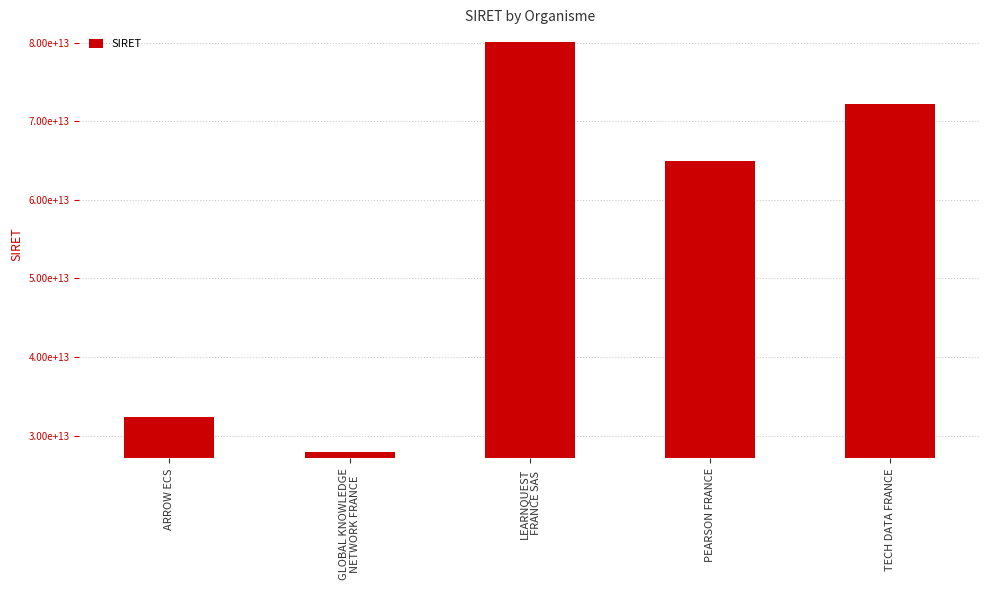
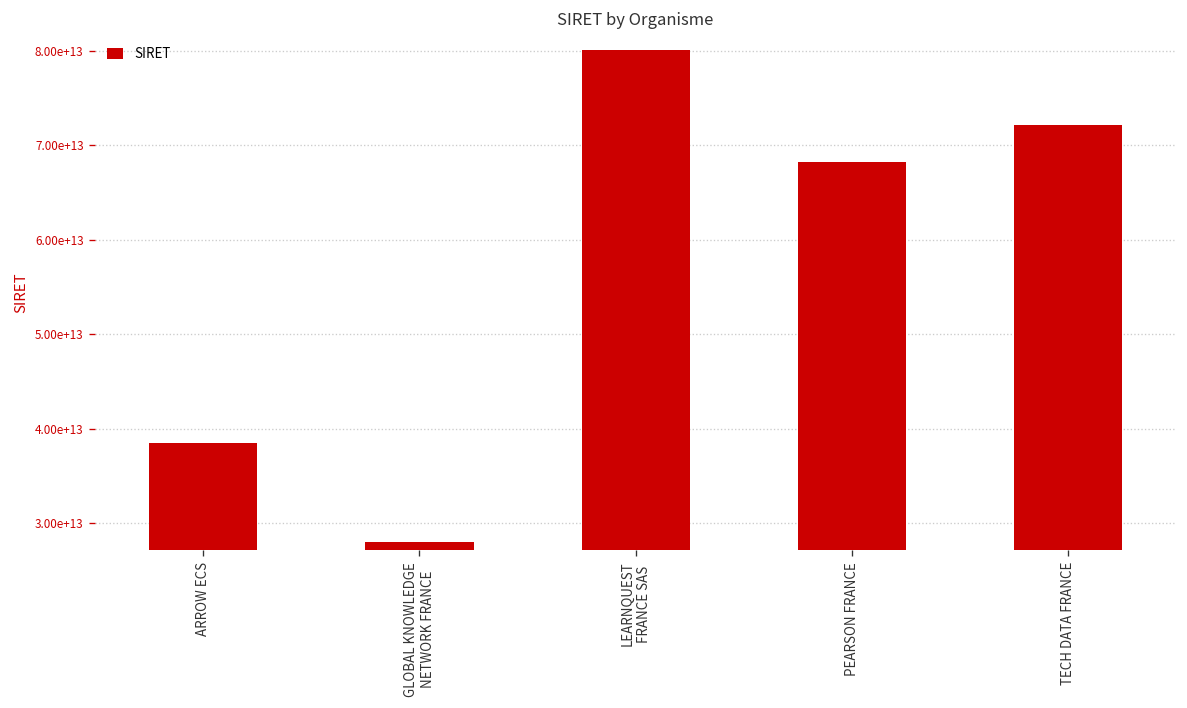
ARROW ECS: 32000000000000 -> 38000000000000
PEARSON FRANCE: 65000000000000 -> 68000000000000
